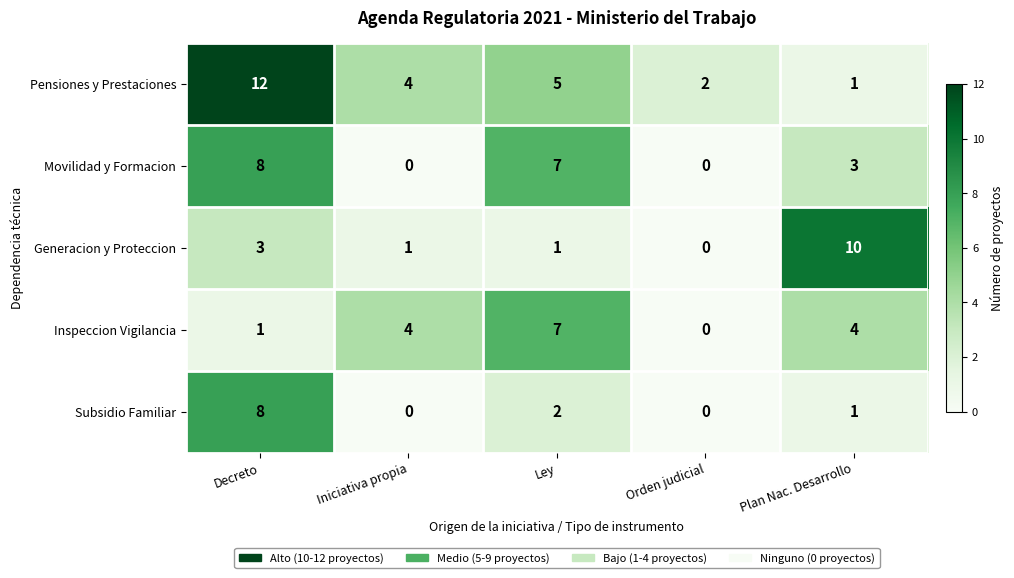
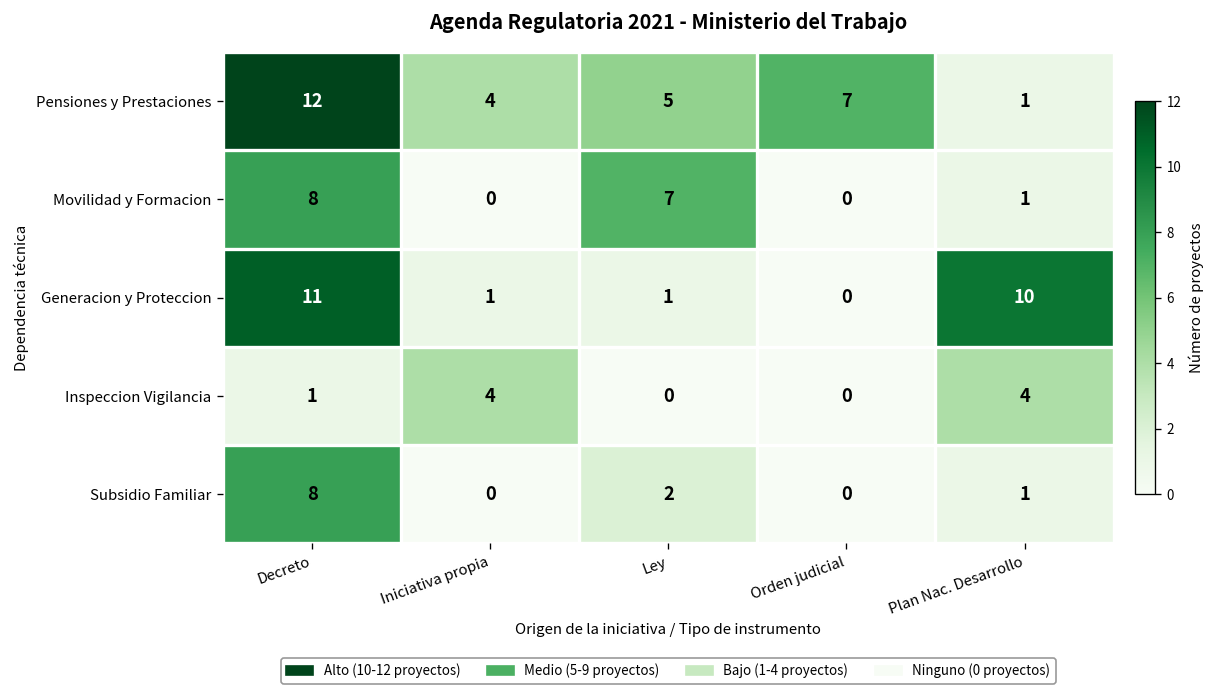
Pensiones y Prestaciones, Orden judicial: 2 -> 7
Movilidad y Formacion, Plan Nac. Desarrollo: 3 -> 1
Generacion y Proteccion, Decreto: 3 -> 11
Inspeccion Vigilancia, Ley: 7 -> 0
